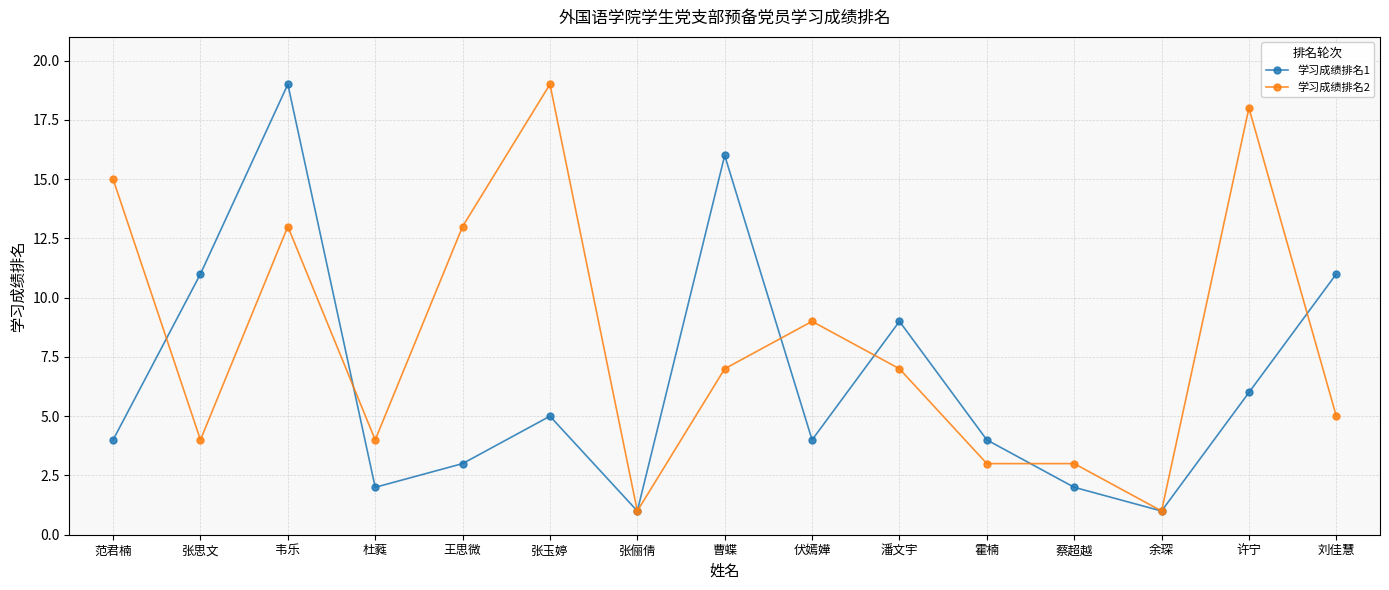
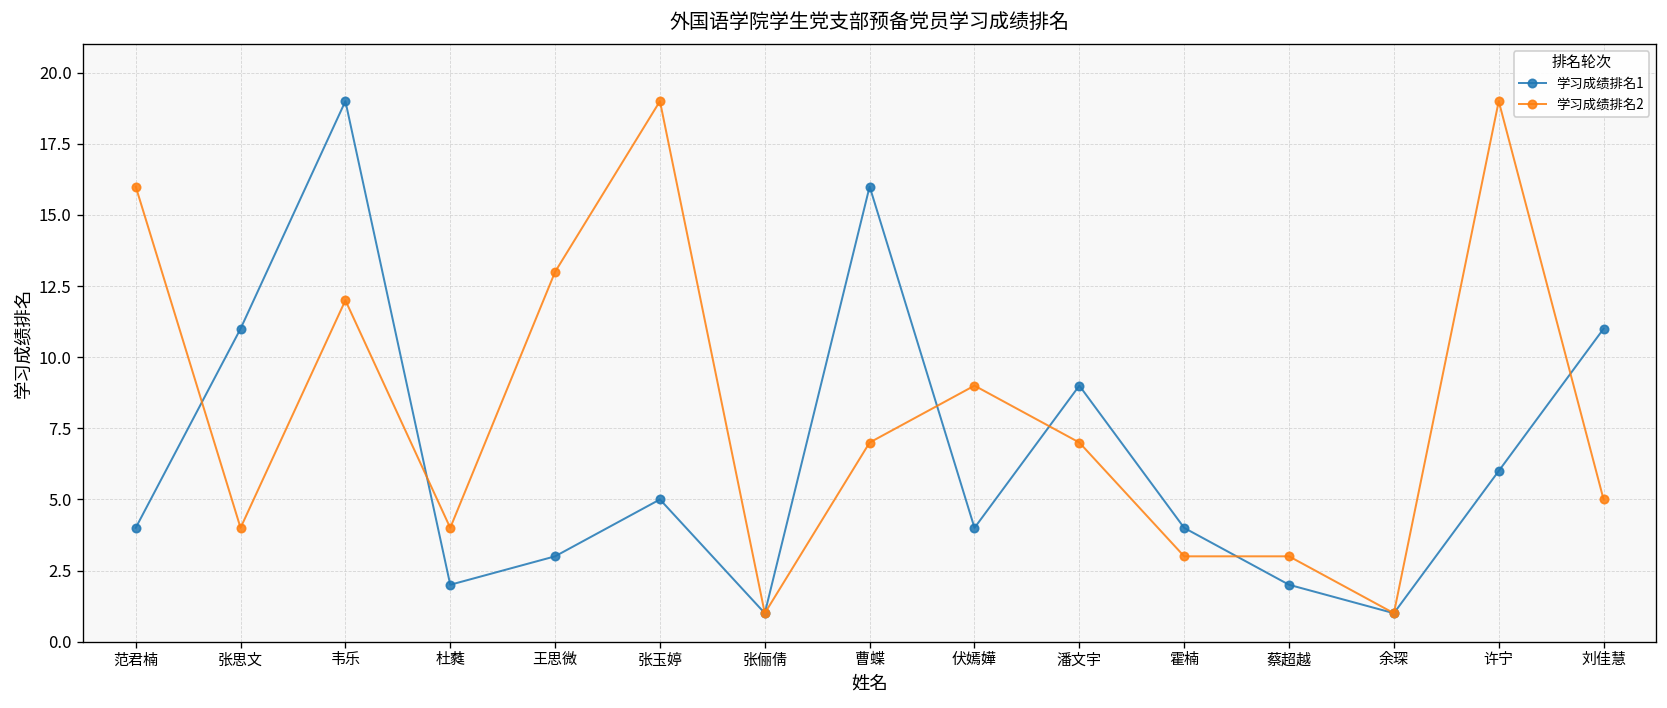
学习成绩排名2, 范君楠: 15 -> 16
学习成绩排名2, 韦乐: 13 -> 12
学习成绩排名2, 许宁: 18 -> 19
